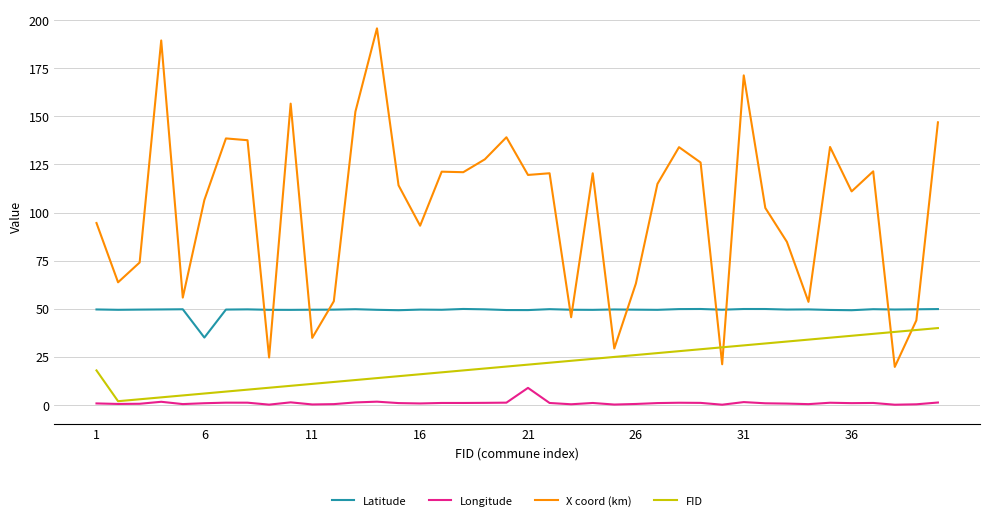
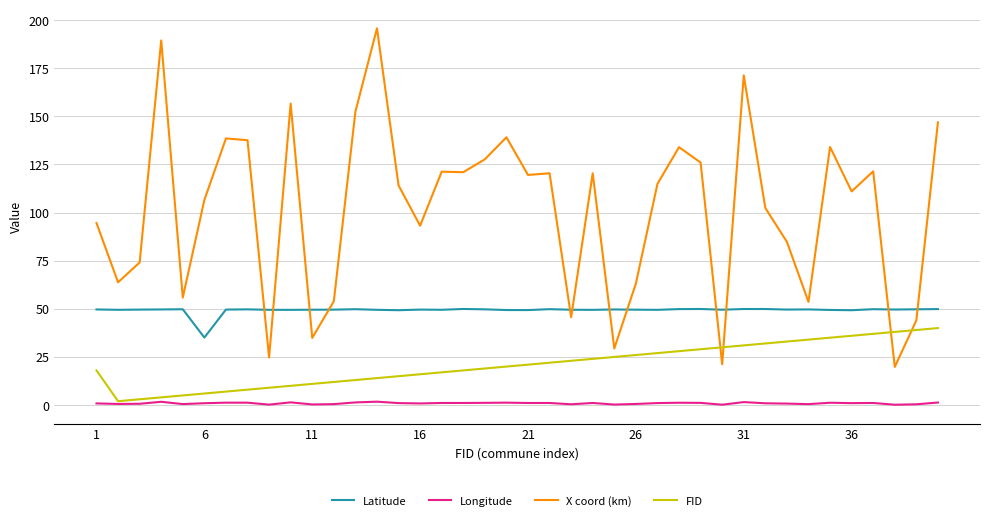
Longitude, 21: 9 -> 1
